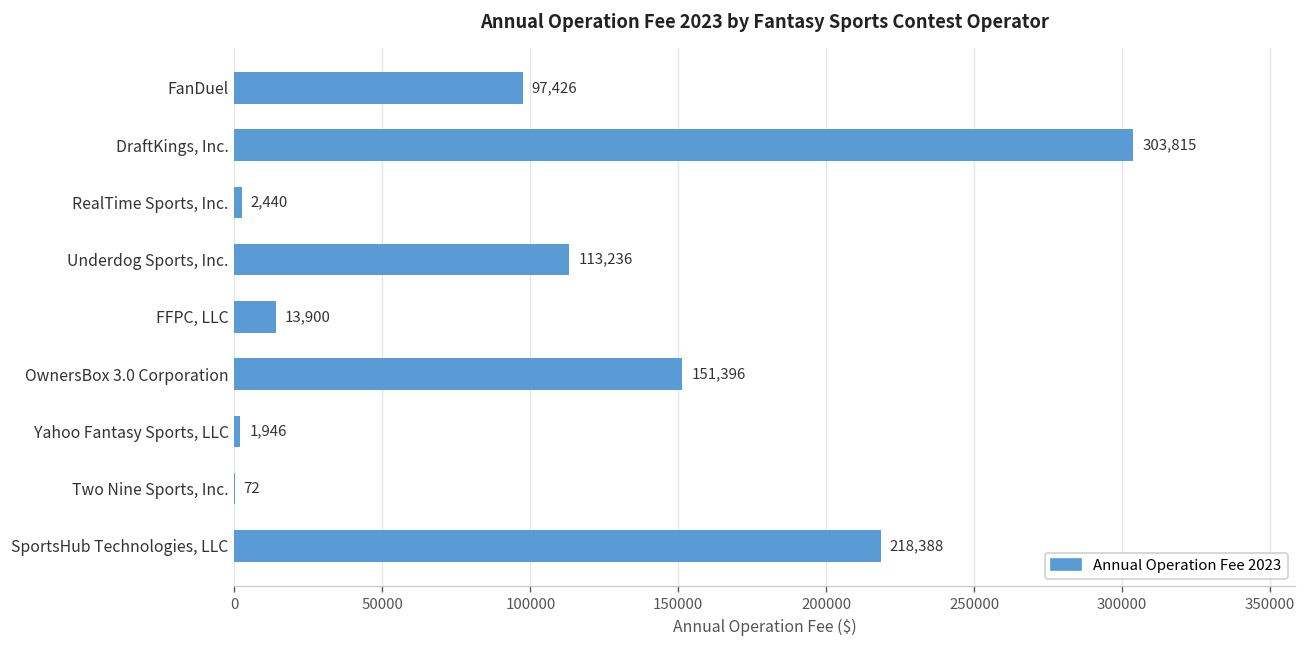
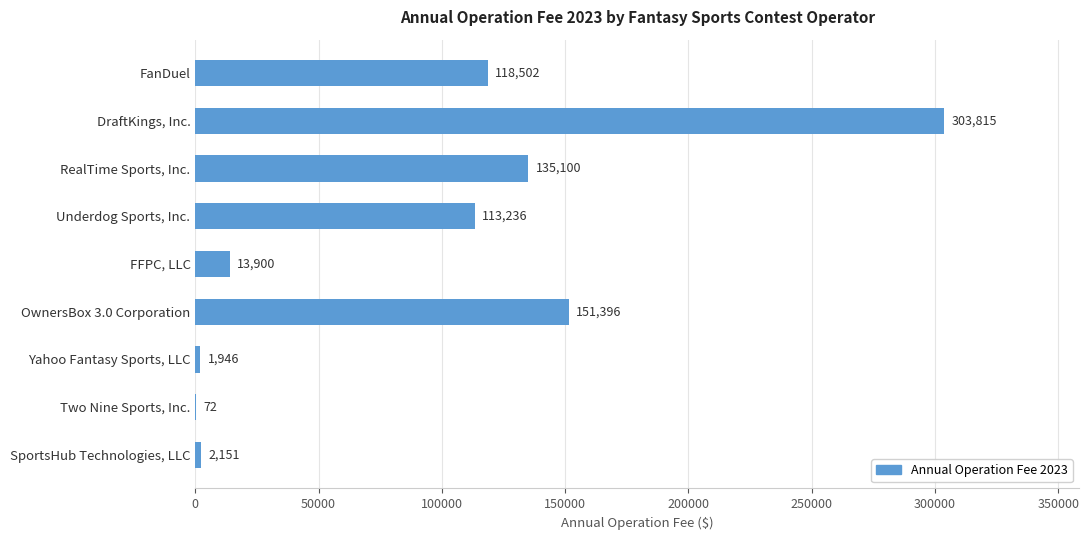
FanDuel: 97,426 -> 118,502
RealTime Sports, Inc.: 2,440 -> 135,100
SportsHub Technologies, LLC: 218,388 -> 2,151
